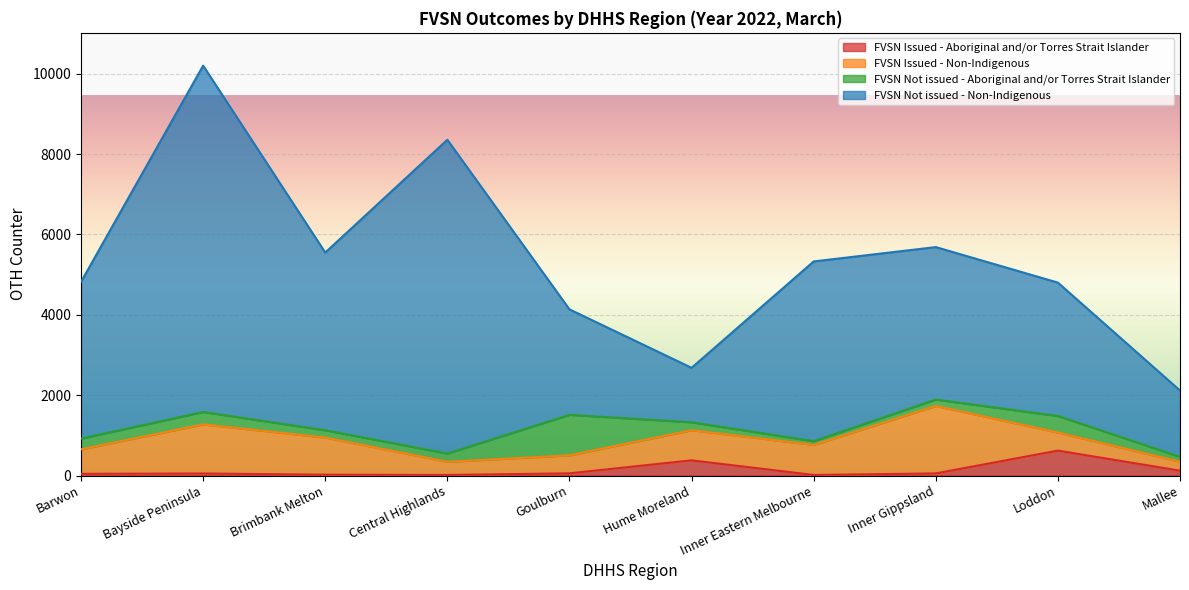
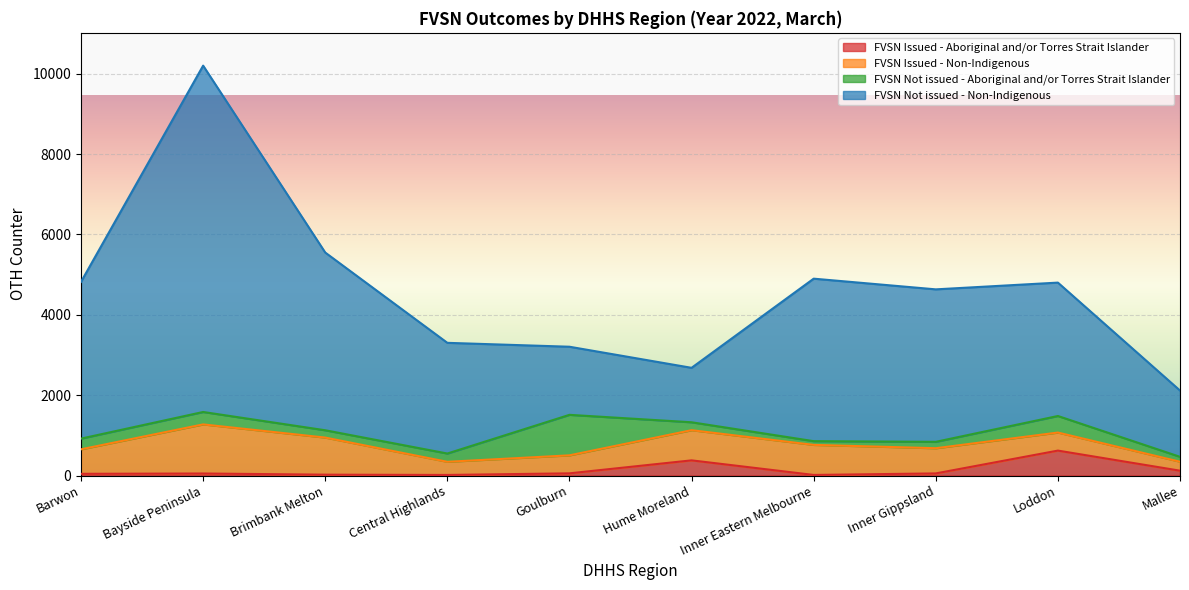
FVSN Not issued - Non-Indigenous, Central Highlands: 7800 -> 2800
FVSN Not issued - Non-Indigenous, Goulburn: 2600 -> 1700
FVSN Not issued - Non-Indigenous, Inner Eastern Melbourne: 4500 -> 4000
FVSN Issued - Non-Indigenous, Inner Gippsland: 1700 -> 600
